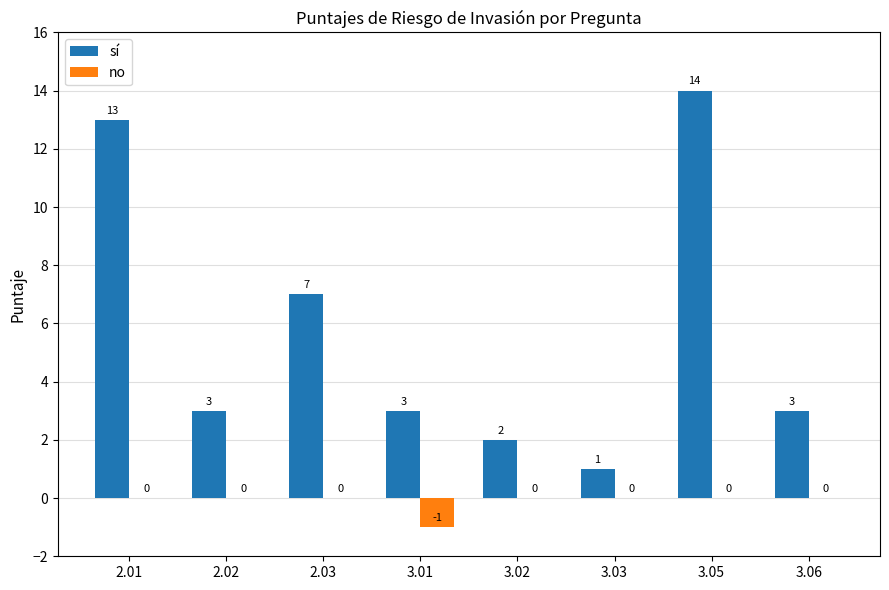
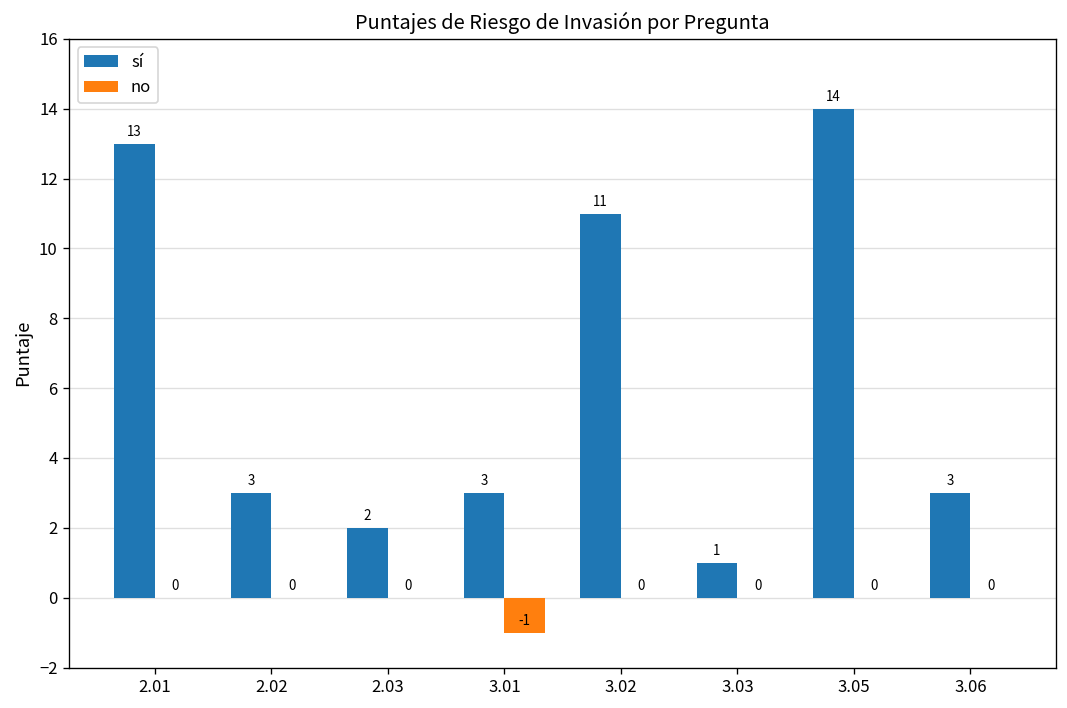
sí, 2.03: 7 -> 2
sí, 3.02: 2 -> 11
